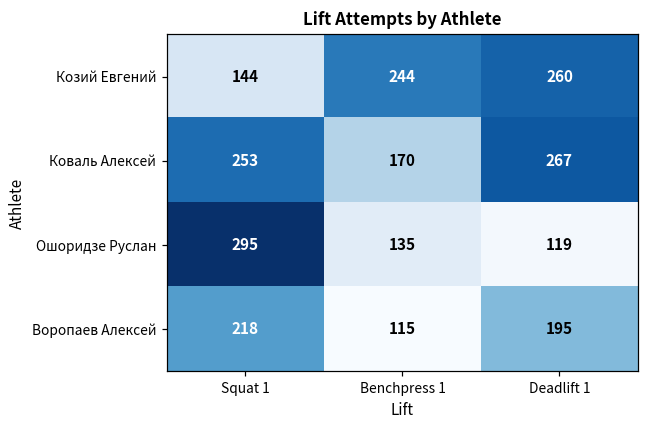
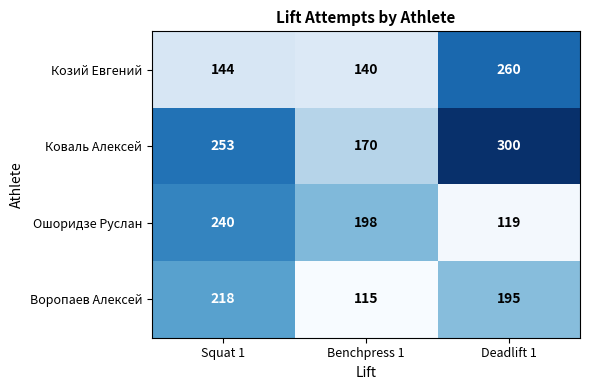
Козий Евгений, Benchpress 1: 244 -> 140
Коваль Алексей, Deadlift 1: 267 -> 300
Ошоридзе Руслан, Squat 1: 295 -> 240
Ошоридзе Руслан, Benchpress 1: 135 -> 198
